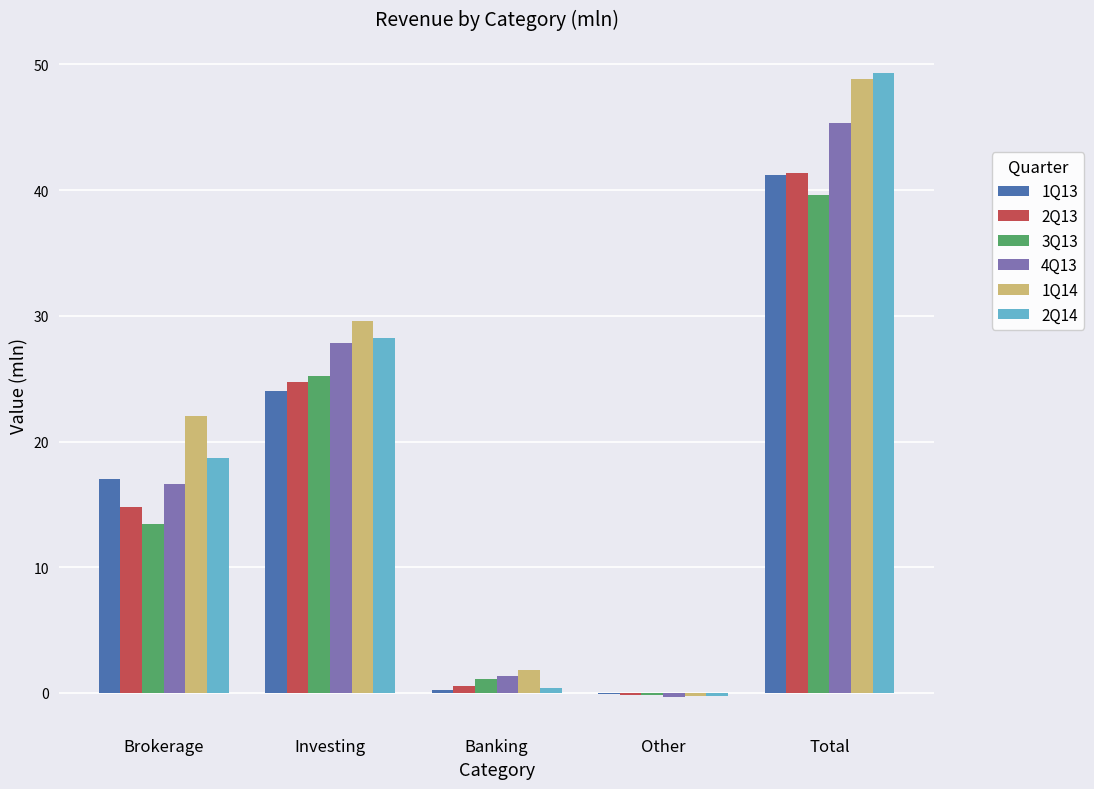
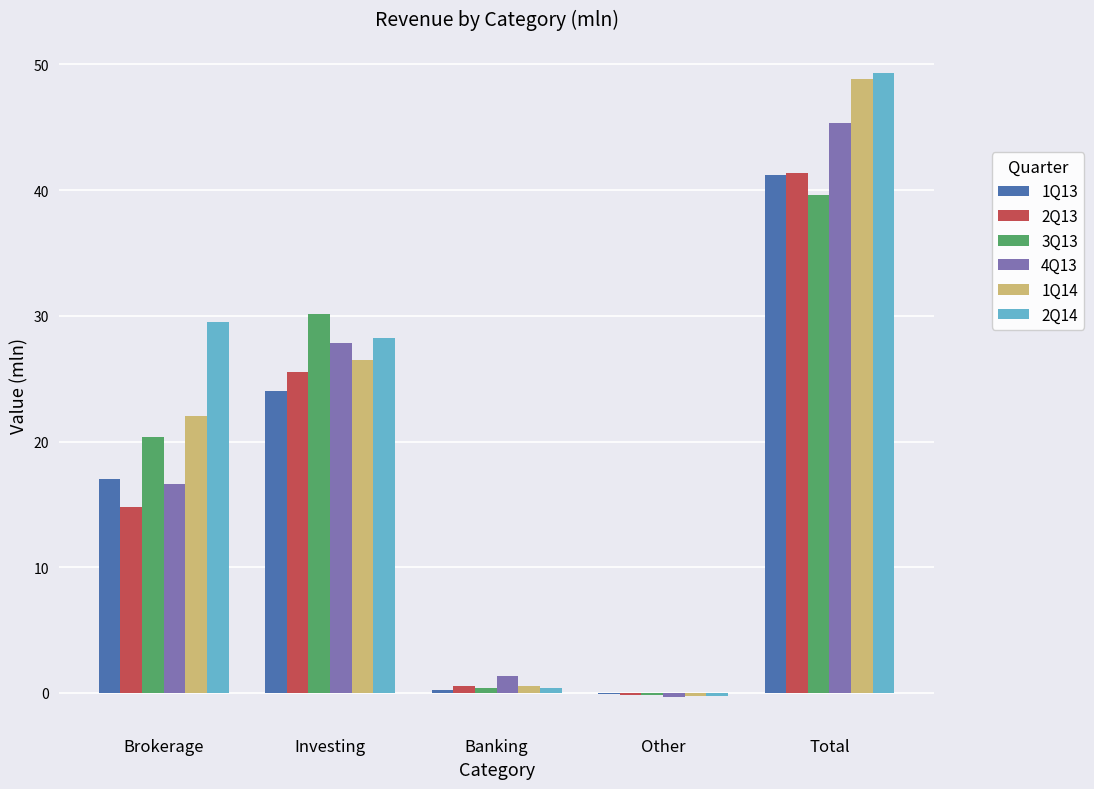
3Q13, Brokerage: 13.5 -> 20.3
2Q14, Brokerage: 18.7 -> 29.5
2Q13, Investing: 24.7 -> 25.5
3Q13, Investing: 25.2 -> 30.1
1Q14, Investing: 29.6 -> 26.4
3Q13, Banking: 1.1 -> 0.4
1Q14, Banking: 1.8 -> 0.6
